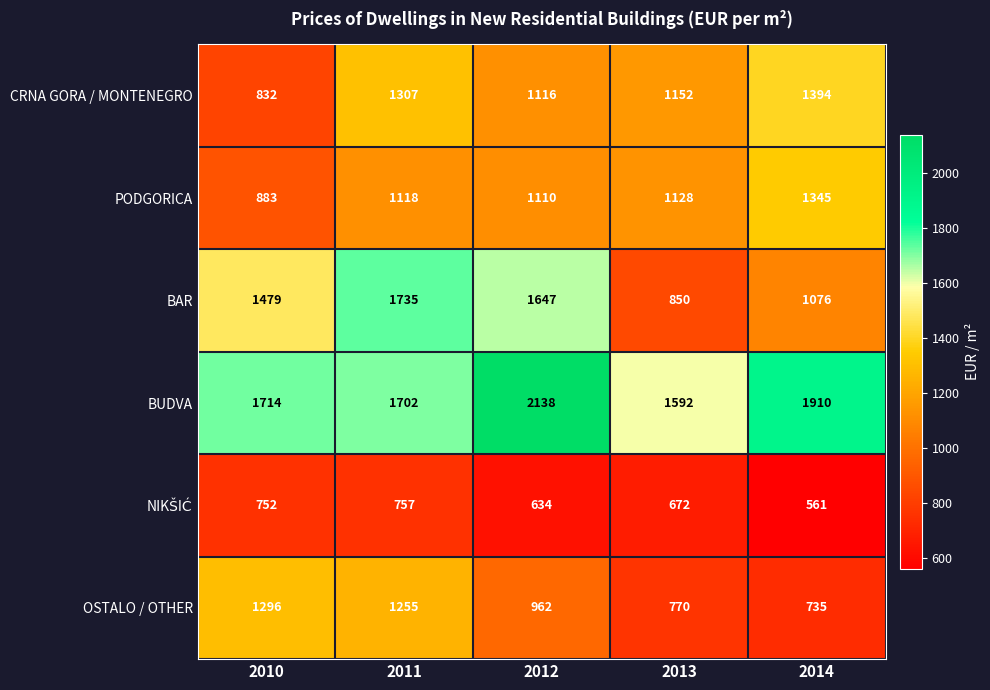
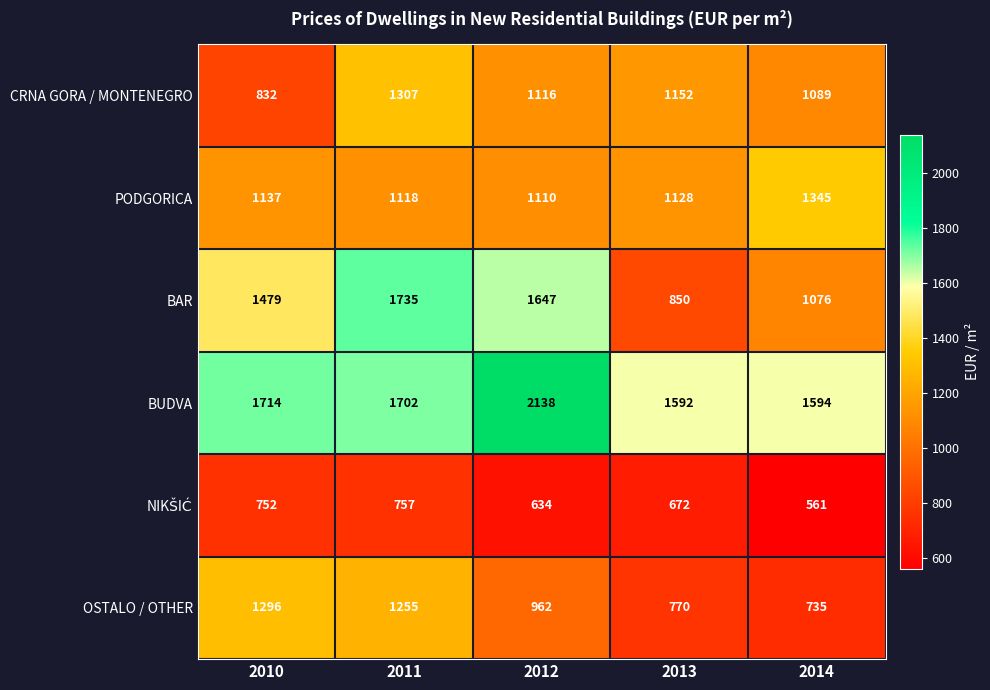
CRNA GORA / MONTENEGRO, 2014: 1394 -> 1089
PODGORICA, 2010: 883 -> 1137
BUDVA, 2014: 1910 -> 1594
